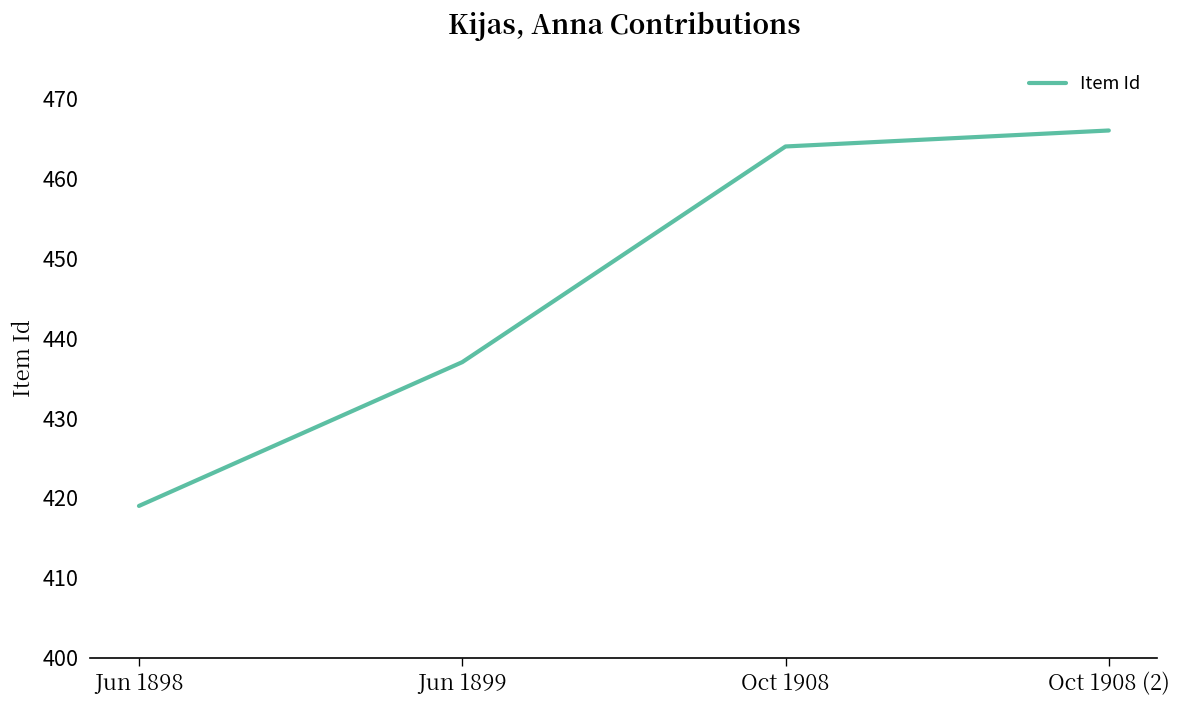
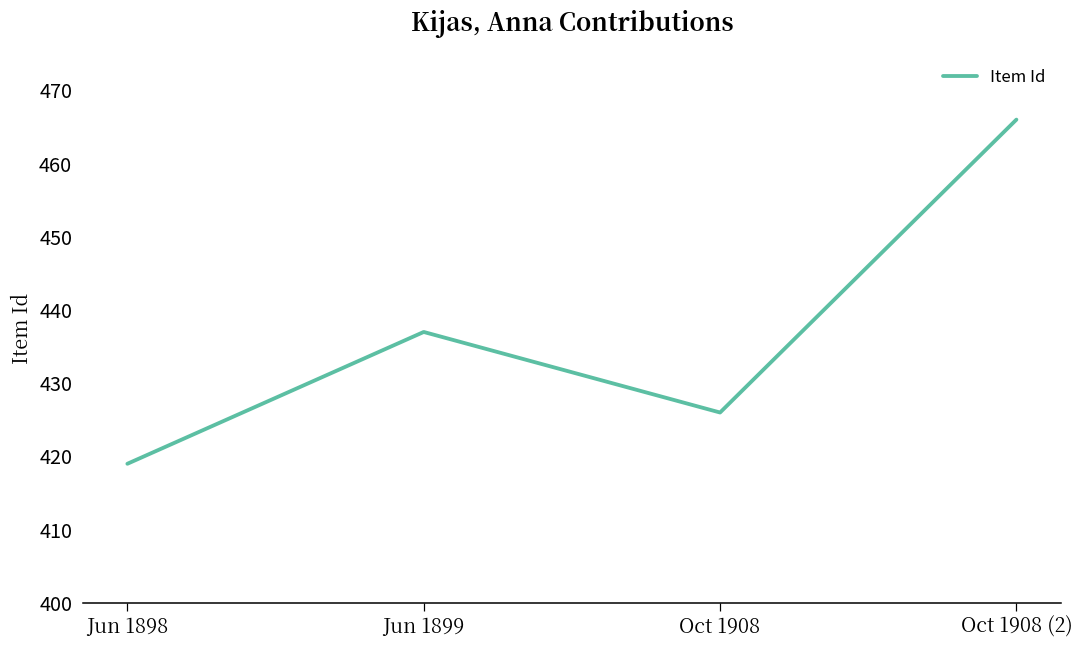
Oct 1908: 464 -> 426
